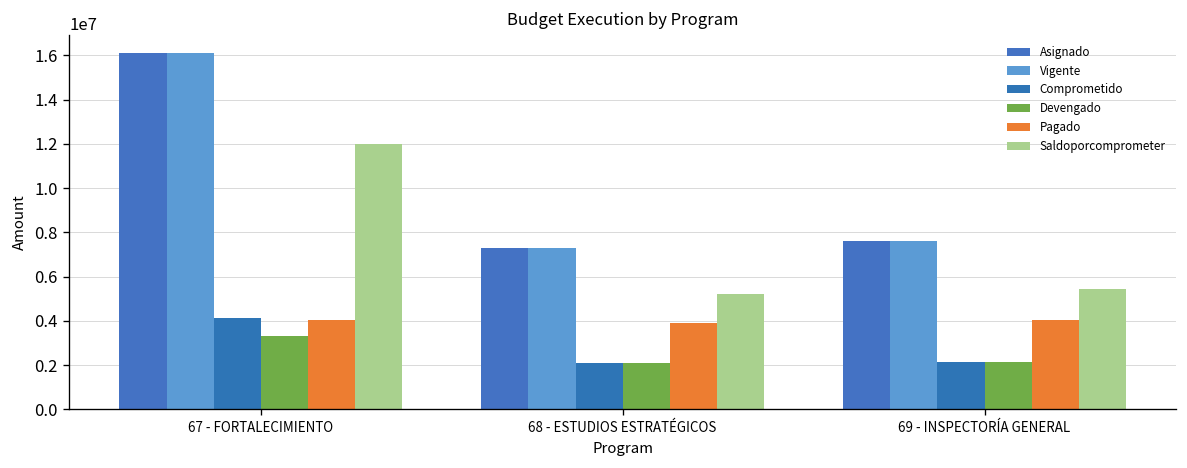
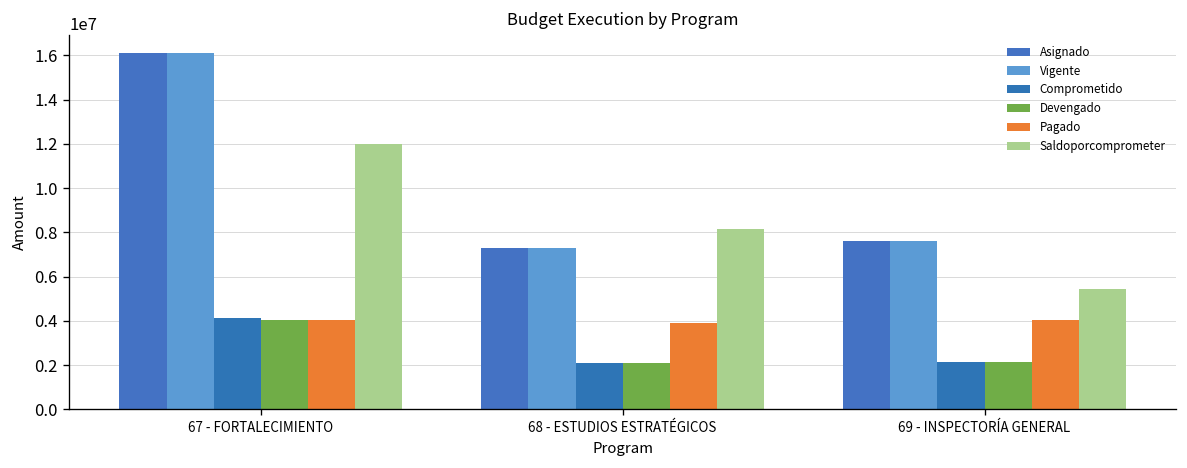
Devengado, 67 - FORTALECIMIENTO: 3300000 -> 4000000
Saldoporcomprometer, 68 - ESTUDIOS ESTRATÉGICOS: 5200000 -> 8200000
